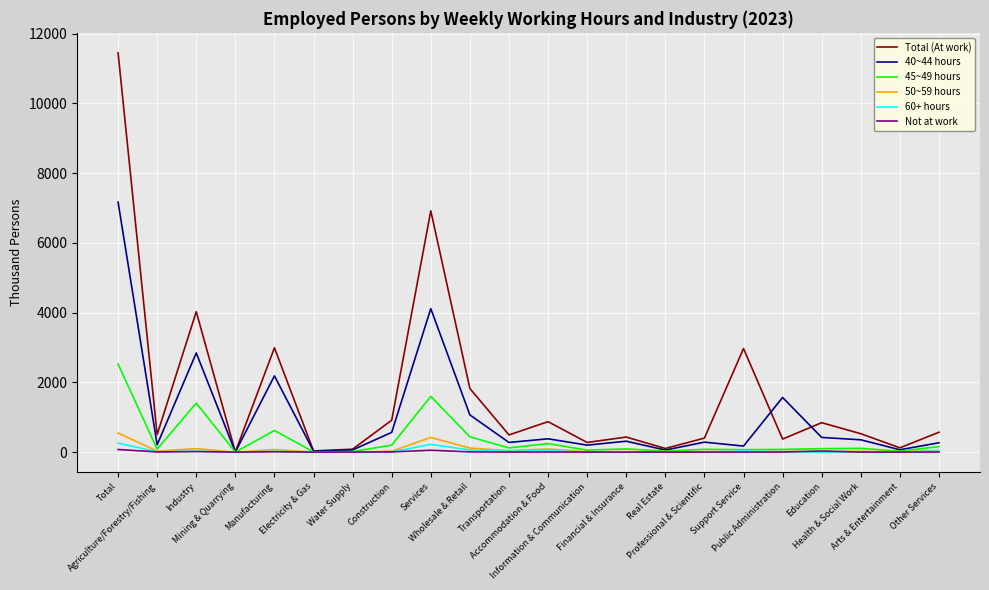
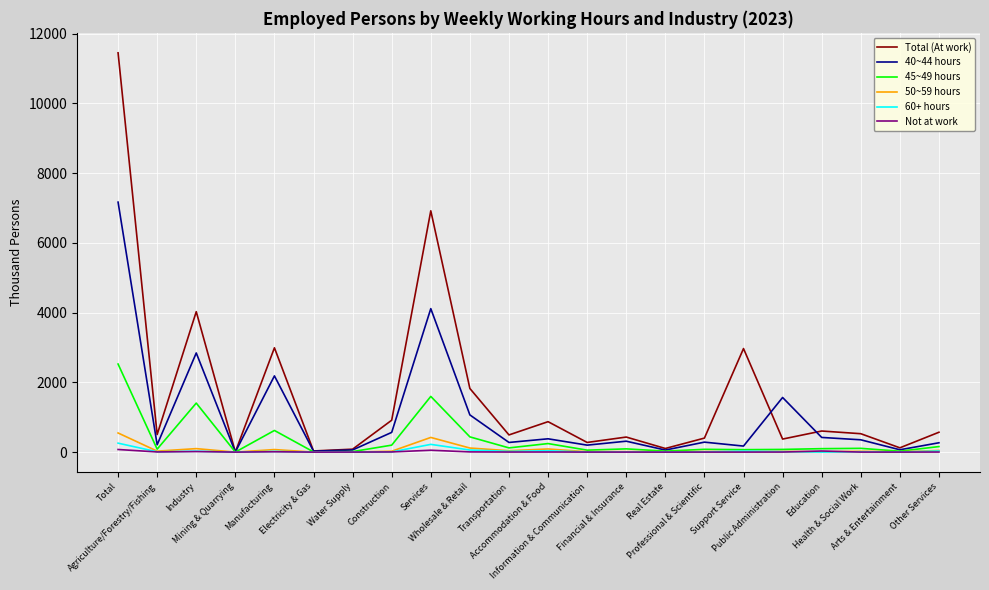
Total (At work), Education: 800 -> 600
